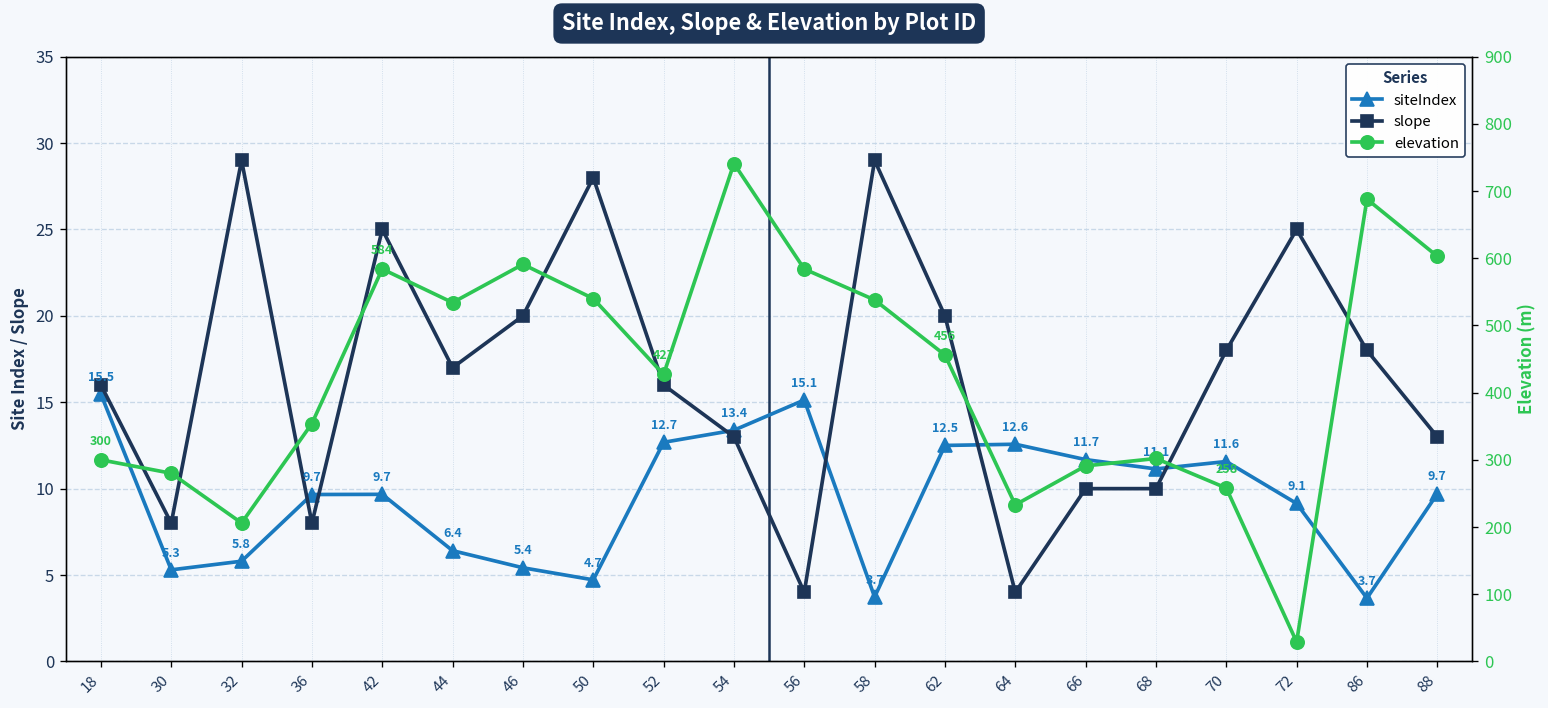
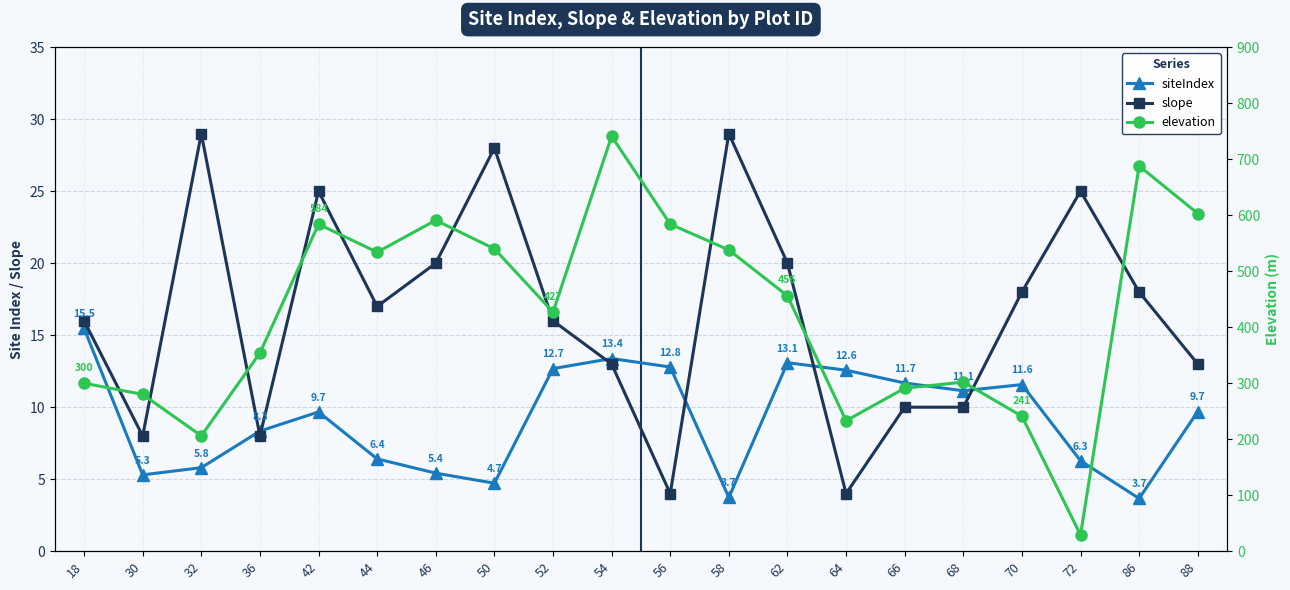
siteIndex, 36: 9.7 -> 8.3
siteIndex, 56: 15.1 -> 12.8
siteIndex, 62: 12.5 -> 13.1
siteIndex, 72: 9.1 -> 6.3
elevation, 70: 258 -> 241
